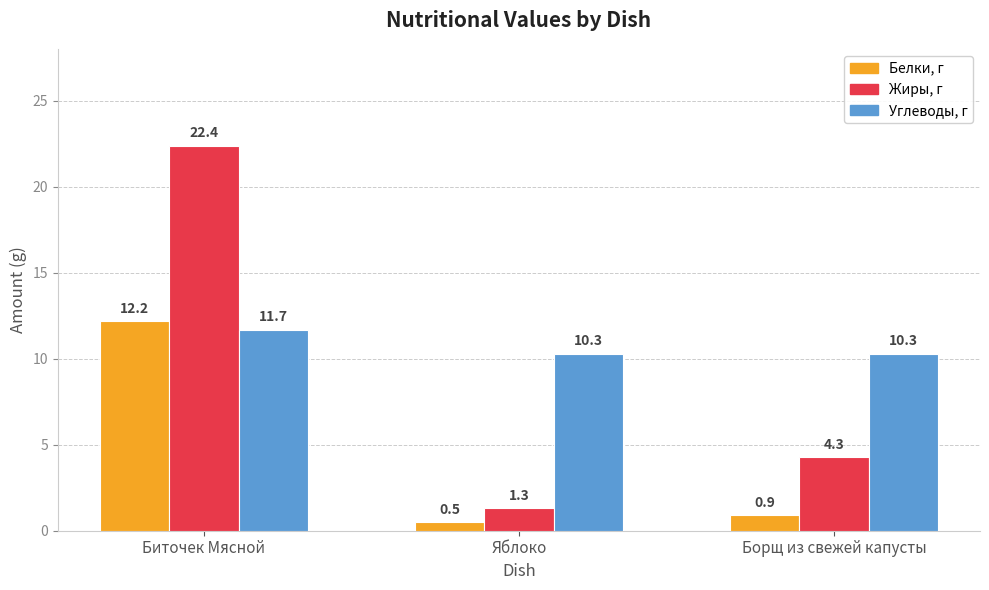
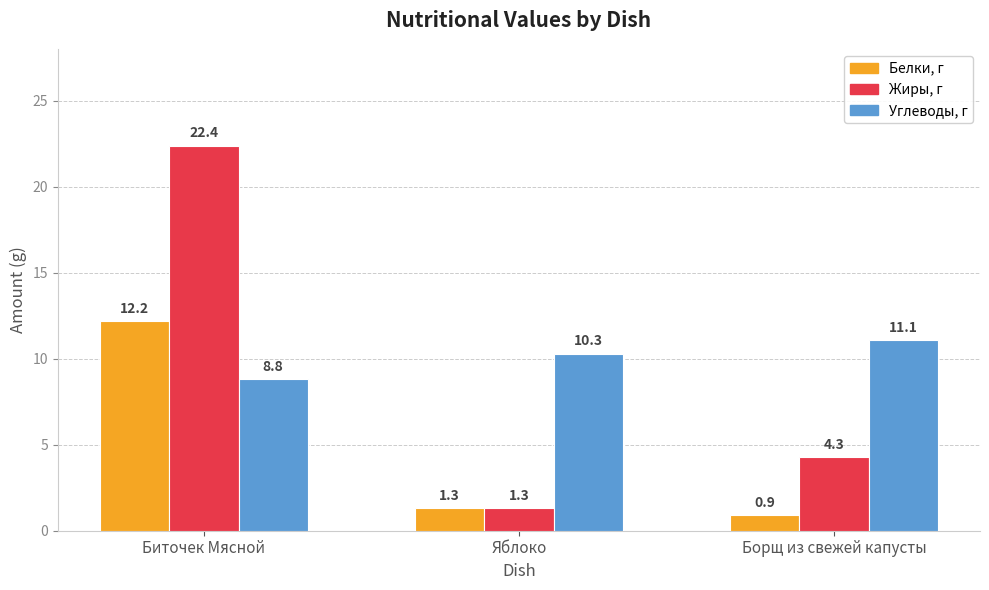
Углеводы, г, Биточек Мясной: 11.7 -> 8.8
Белки, г, Яблоко: 0.5 -> 1.3
Углеводы, г, Борщ из свежей капусты: 10.3 -> 11.1
